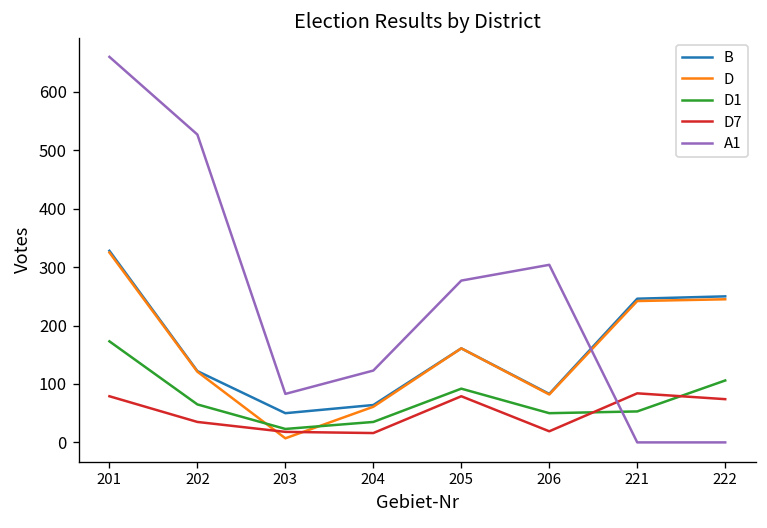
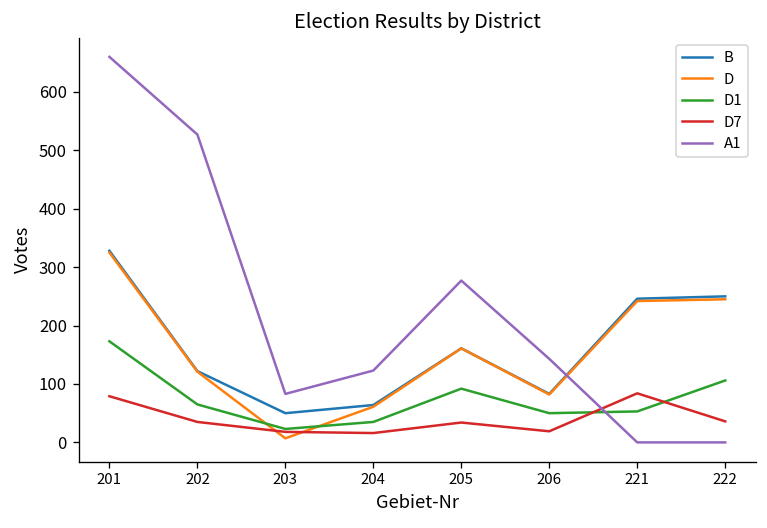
D7, 205: 80 -> 30
A1, 206: 300 -> 140
D7, 222: 70 -> 40
